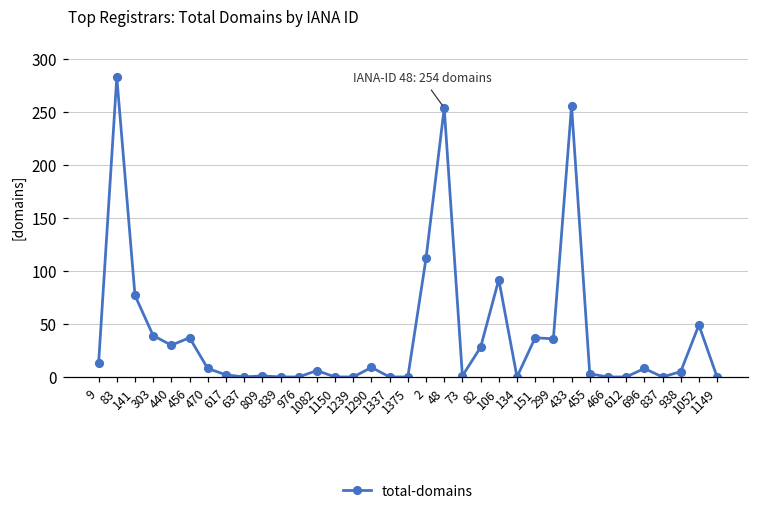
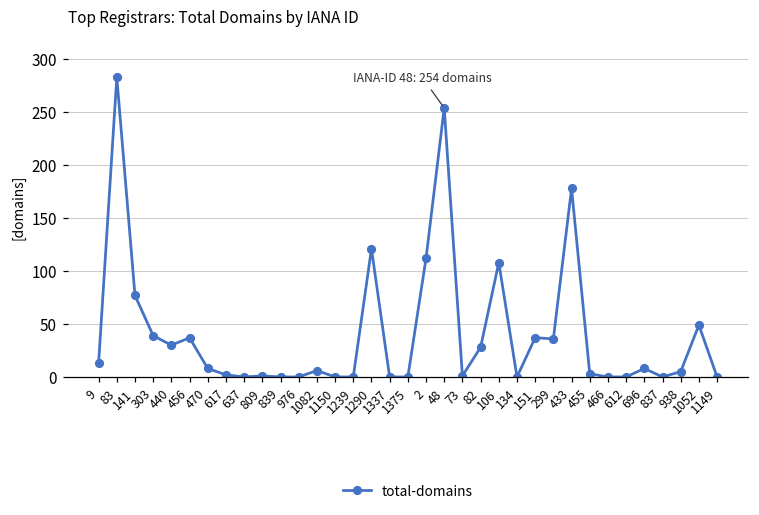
1290: 10 -> 120
106: 90 -> 110
433: 260 -> 180
